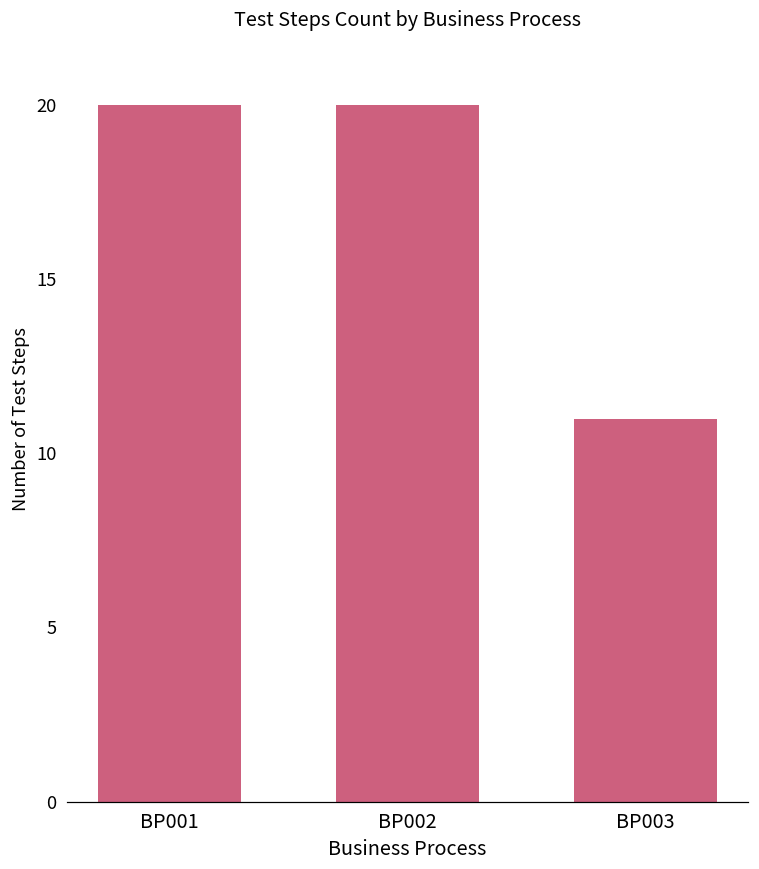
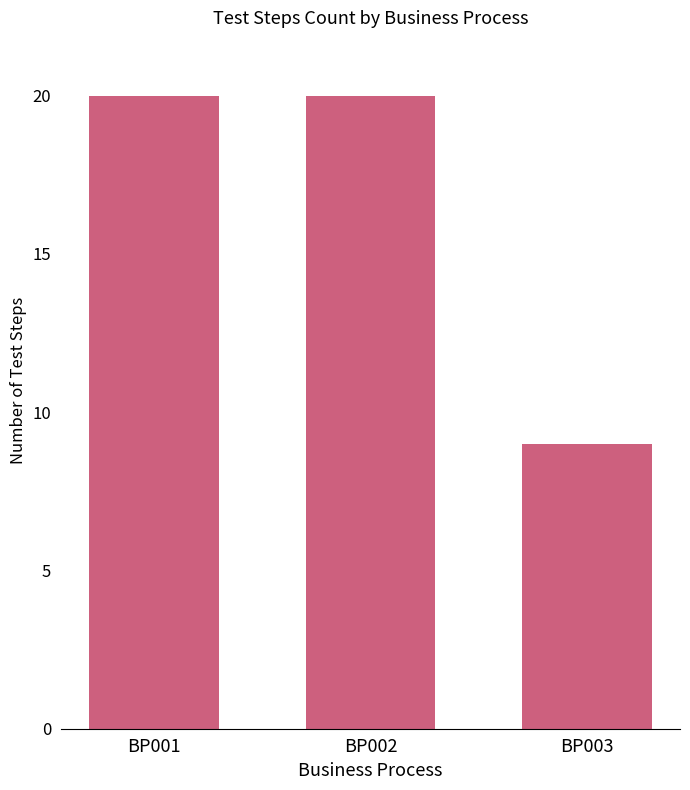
BP003: 11 -> 9
